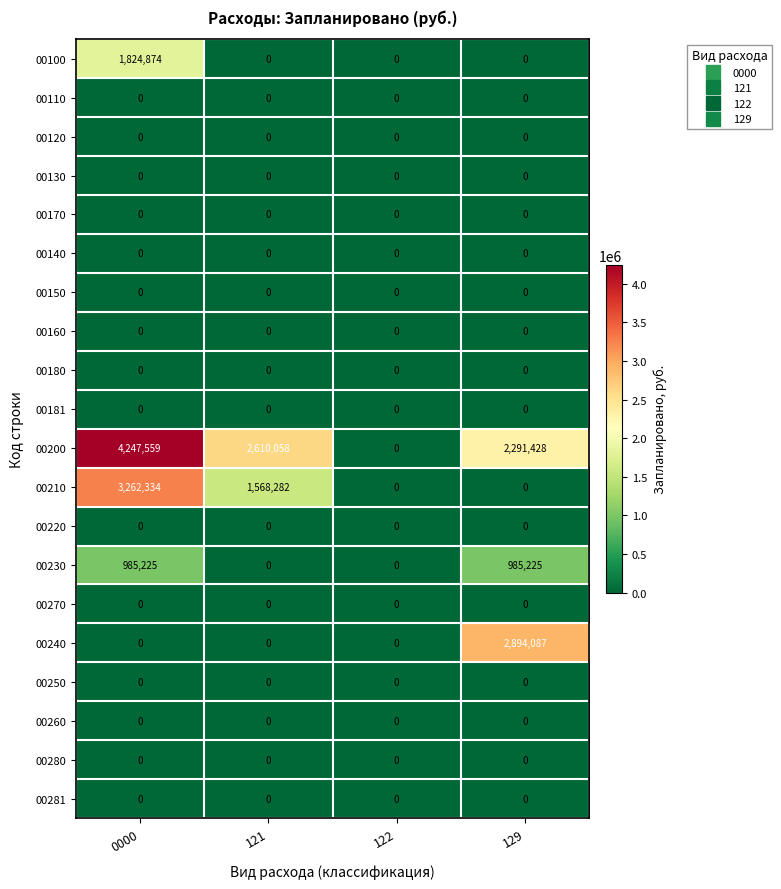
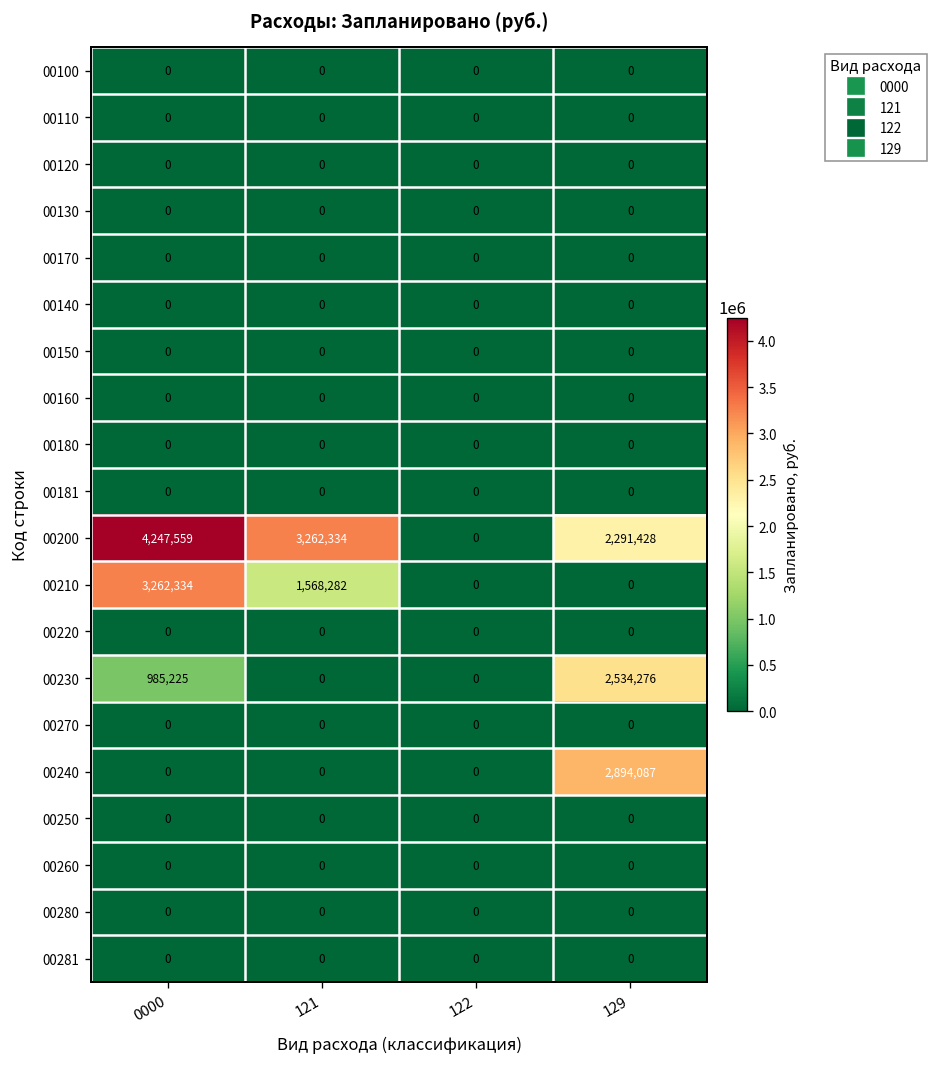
00100, 0000: 1,824,874 -> 0
00200, 121: 2,610,058 -> 3,262,334
00230, 129: 985,225 -> 2,534,276
